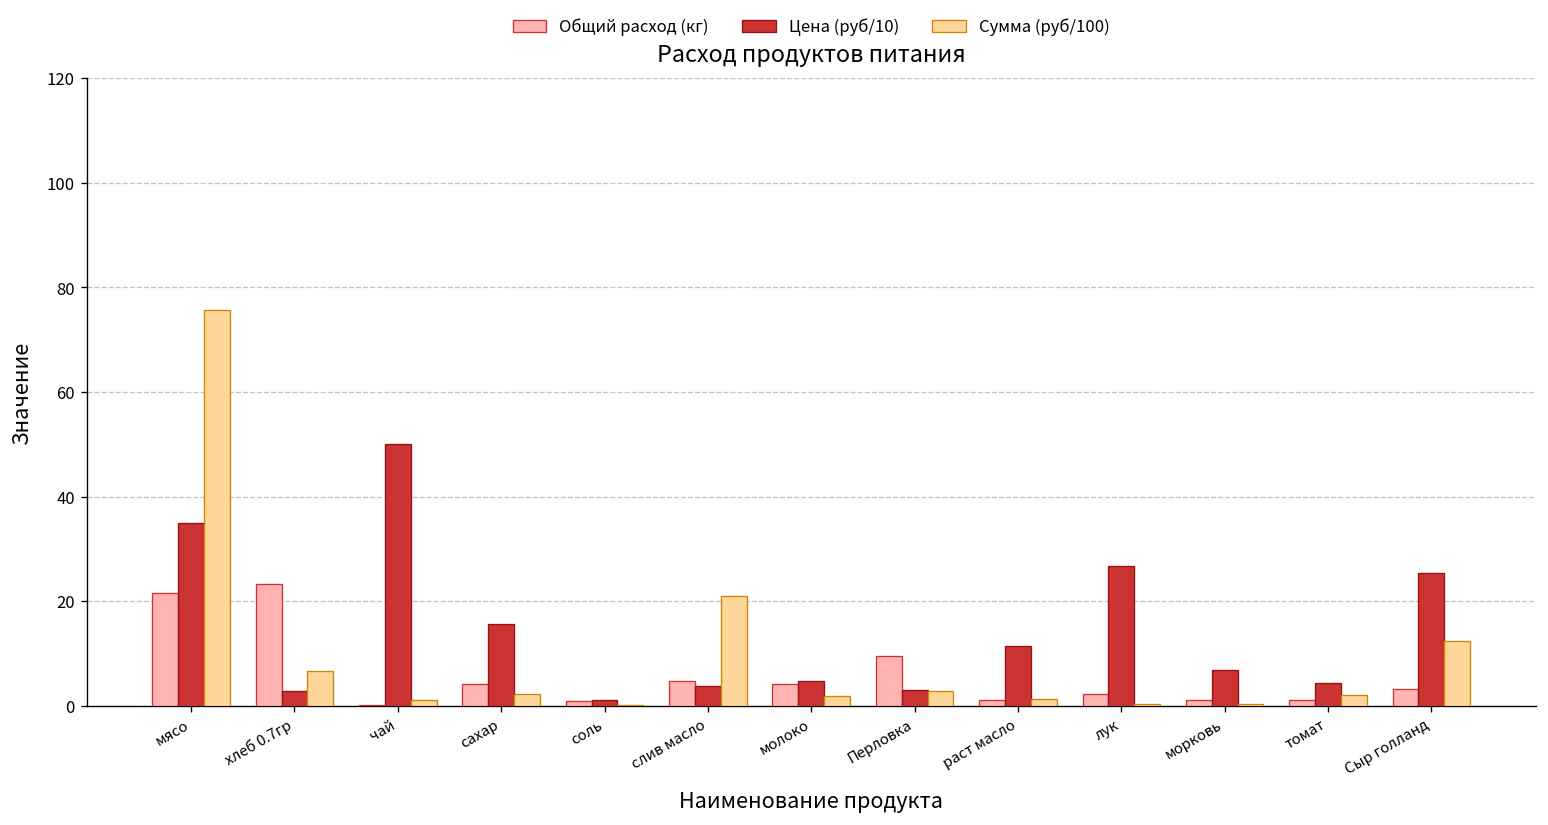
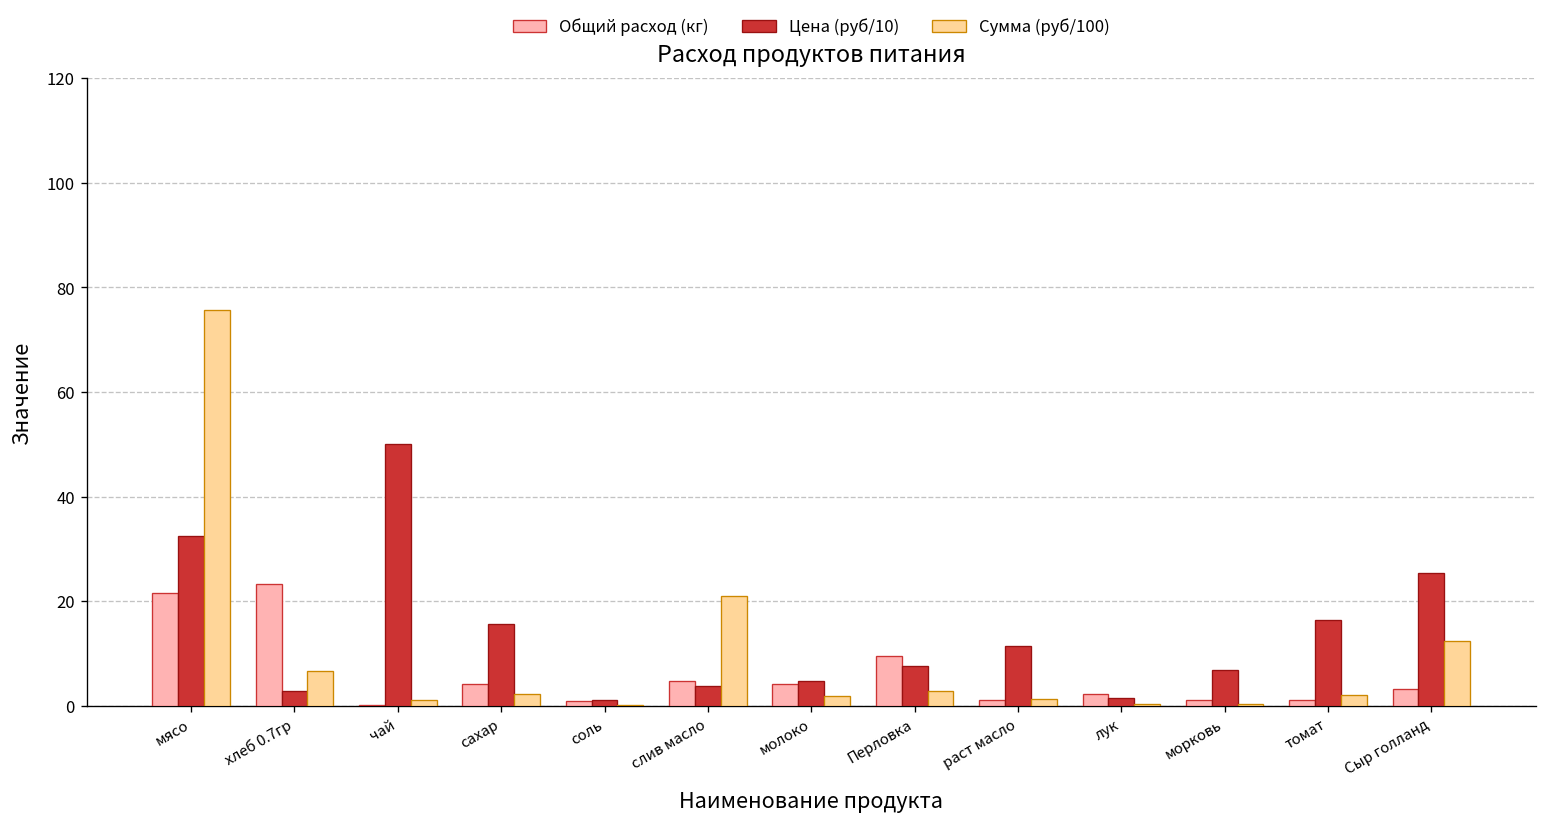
Цена (руб/10), мясо: 35 -> 32
Цена (руб/10), Перловка: 3 -> 8
Цена (руб/10), лук: 27 -> 2
Цена (руб/10), томат: 4 -> 16
